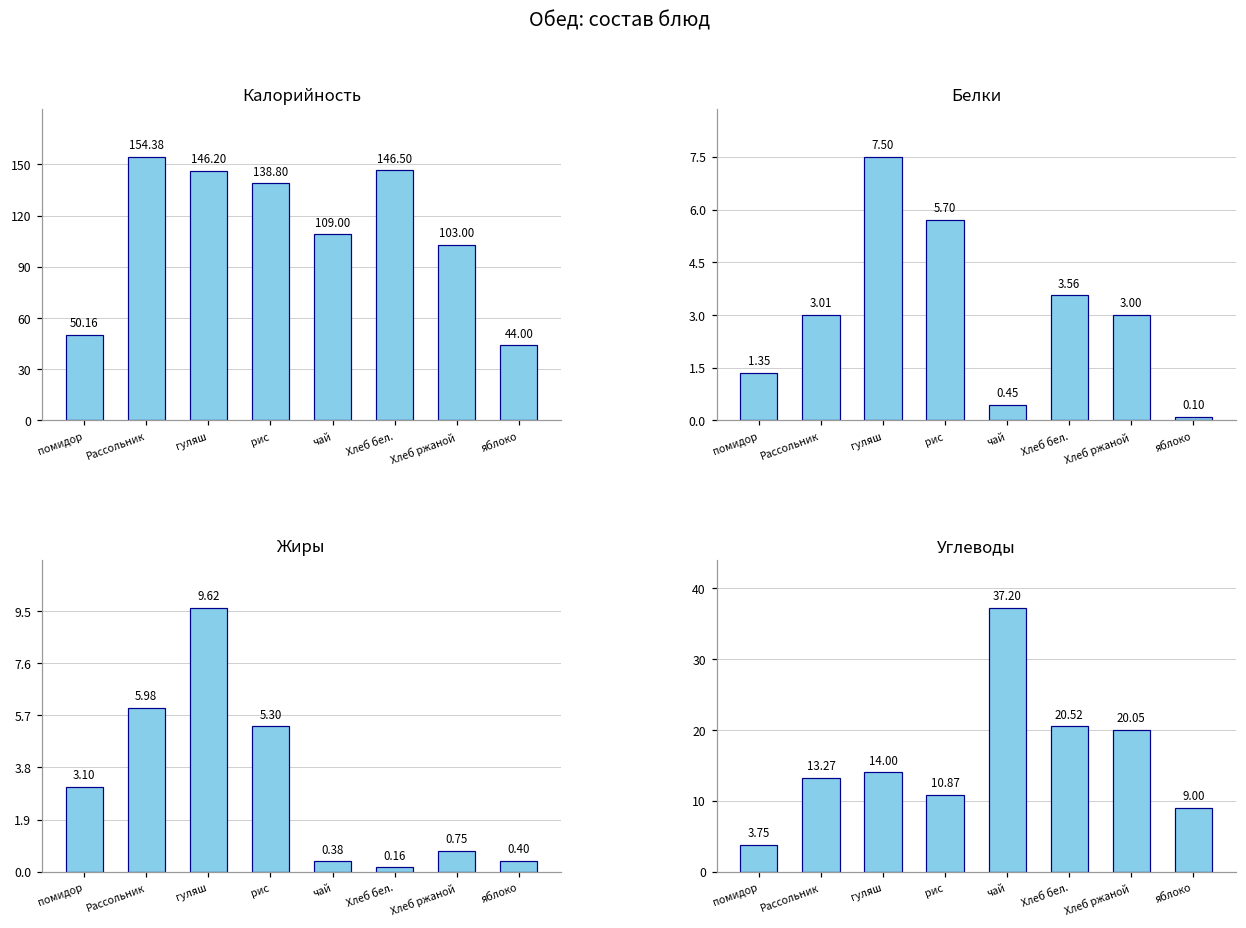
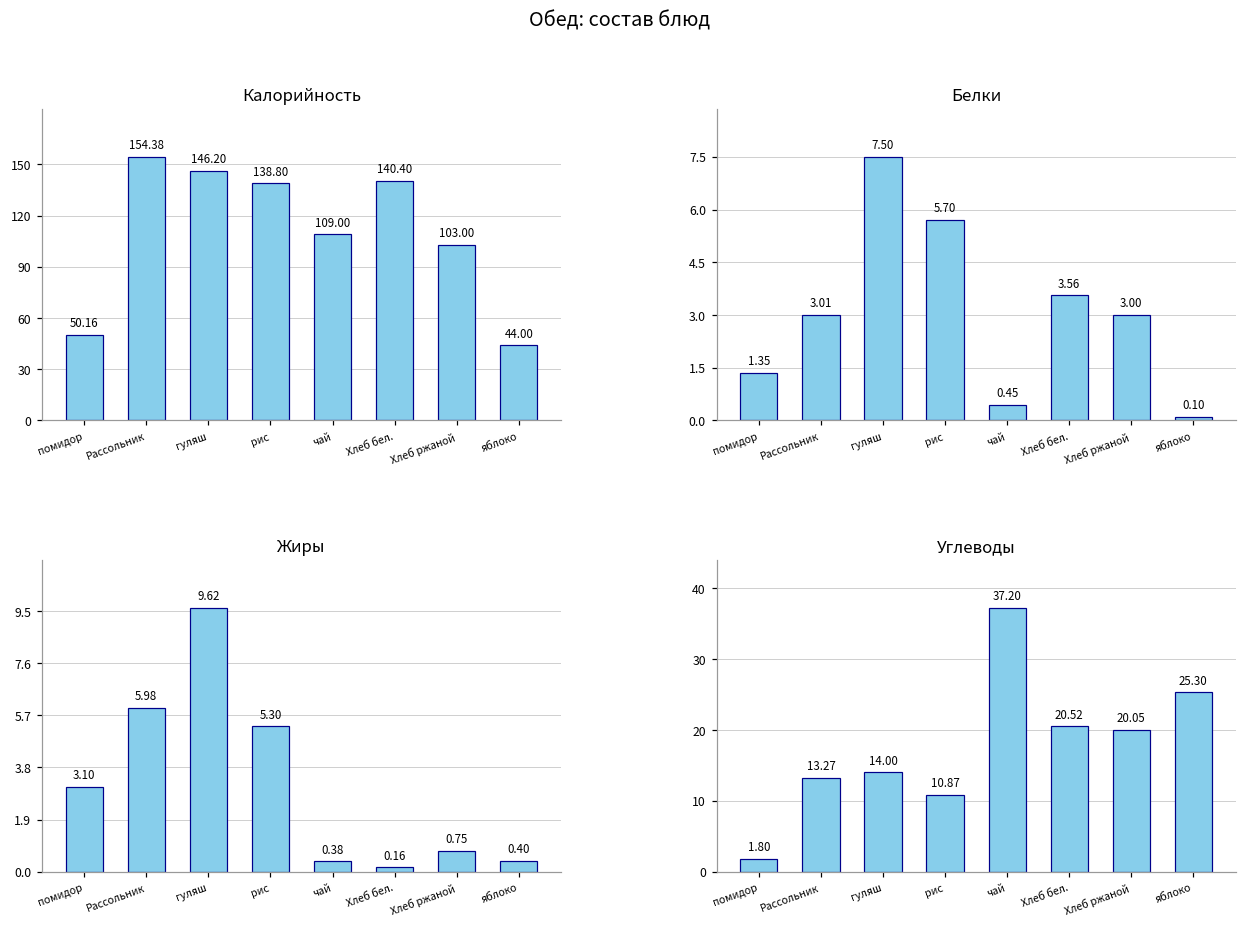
Калорийность, Хлеб бел.: 146.50 -> 140.40
Углеводы, помидор: 3.75 -> 1.80
Углеводы, яблоко: 9.00 -> 25.30
